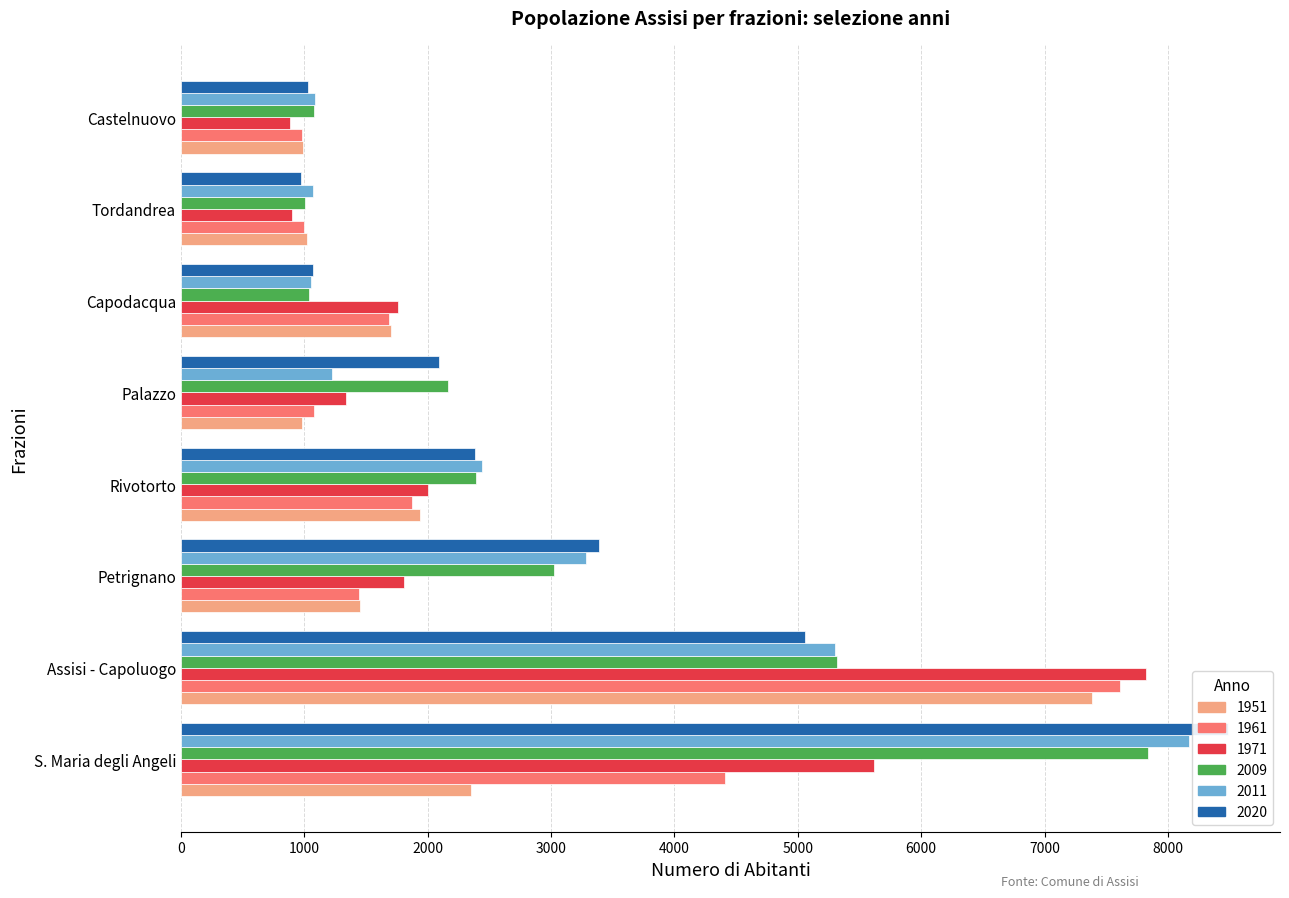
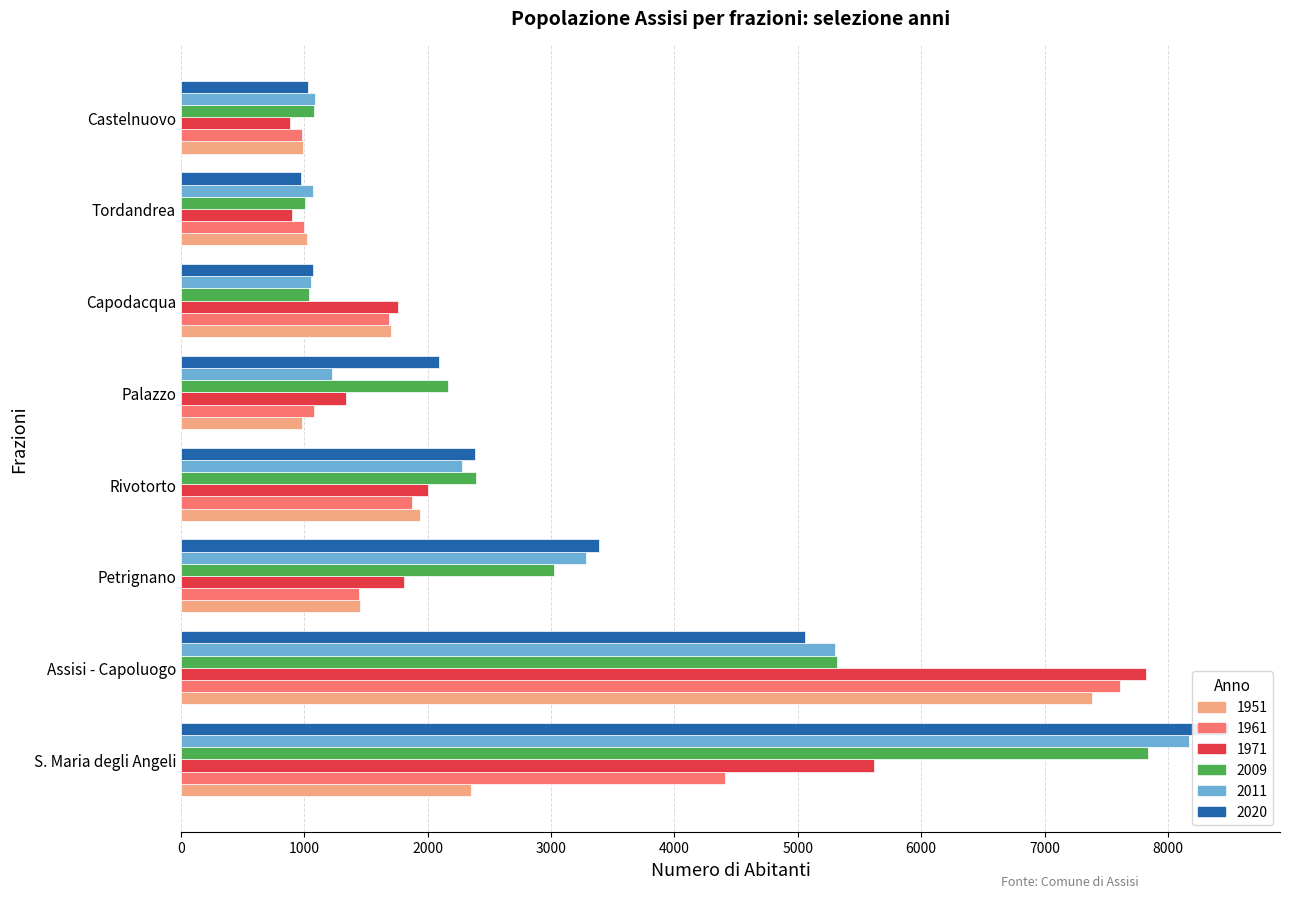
2011, Rivotorto: 2440 -> 2280
